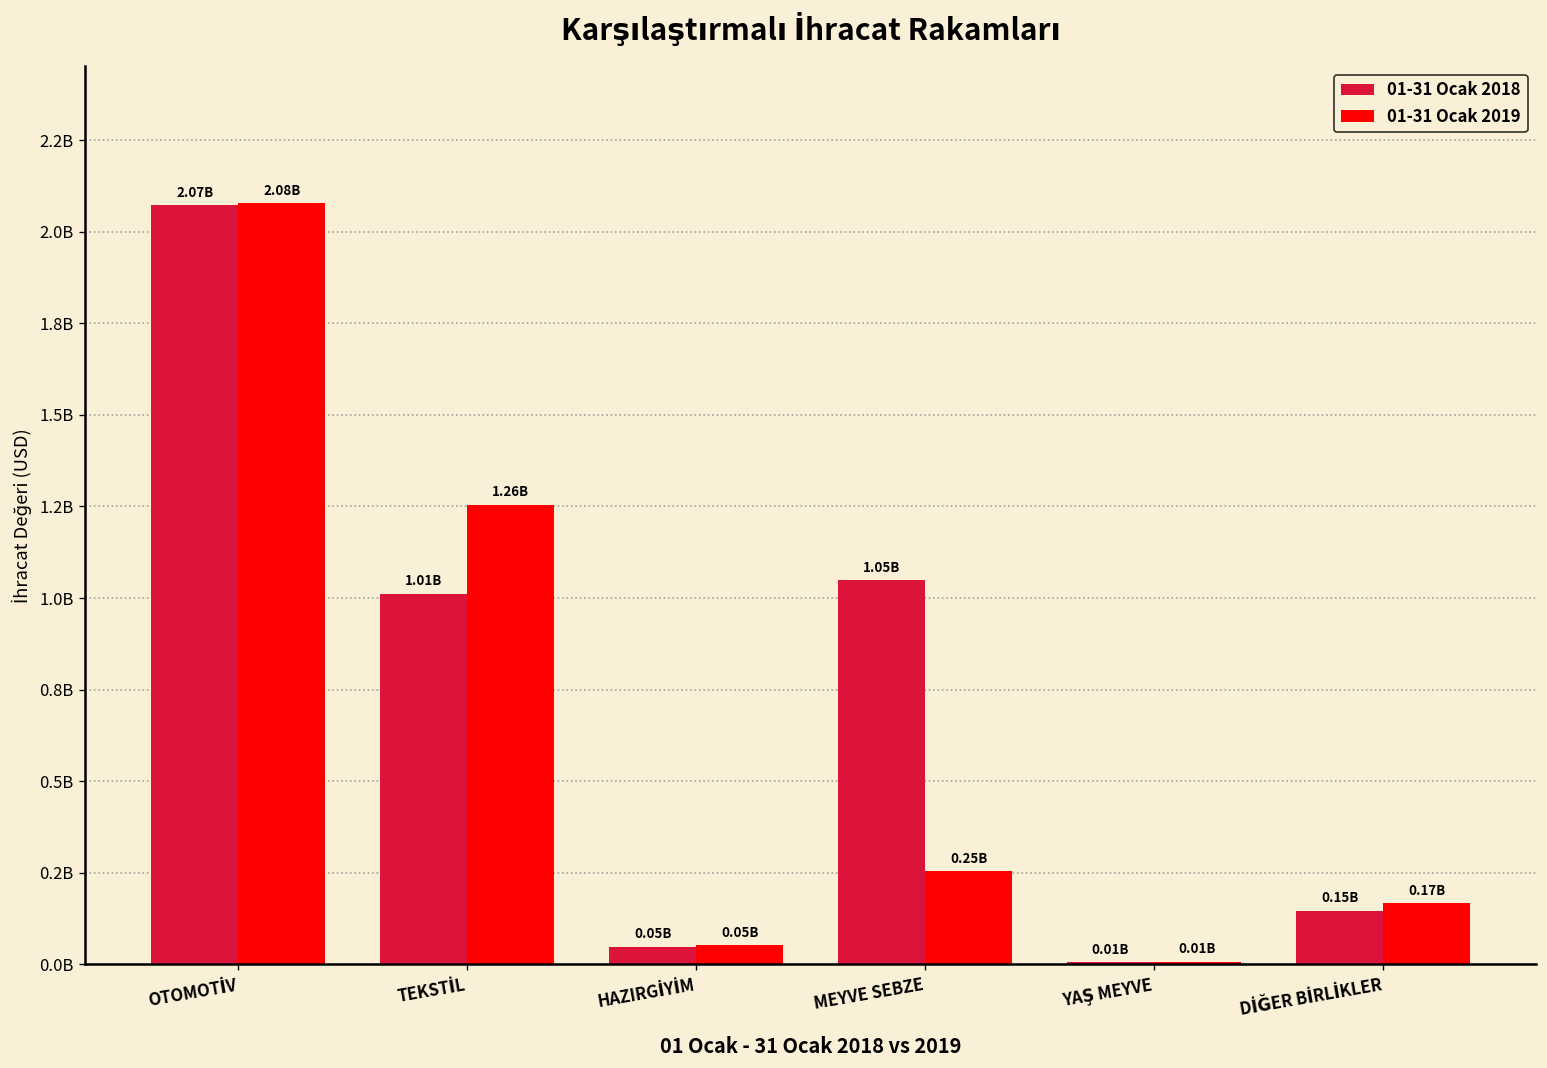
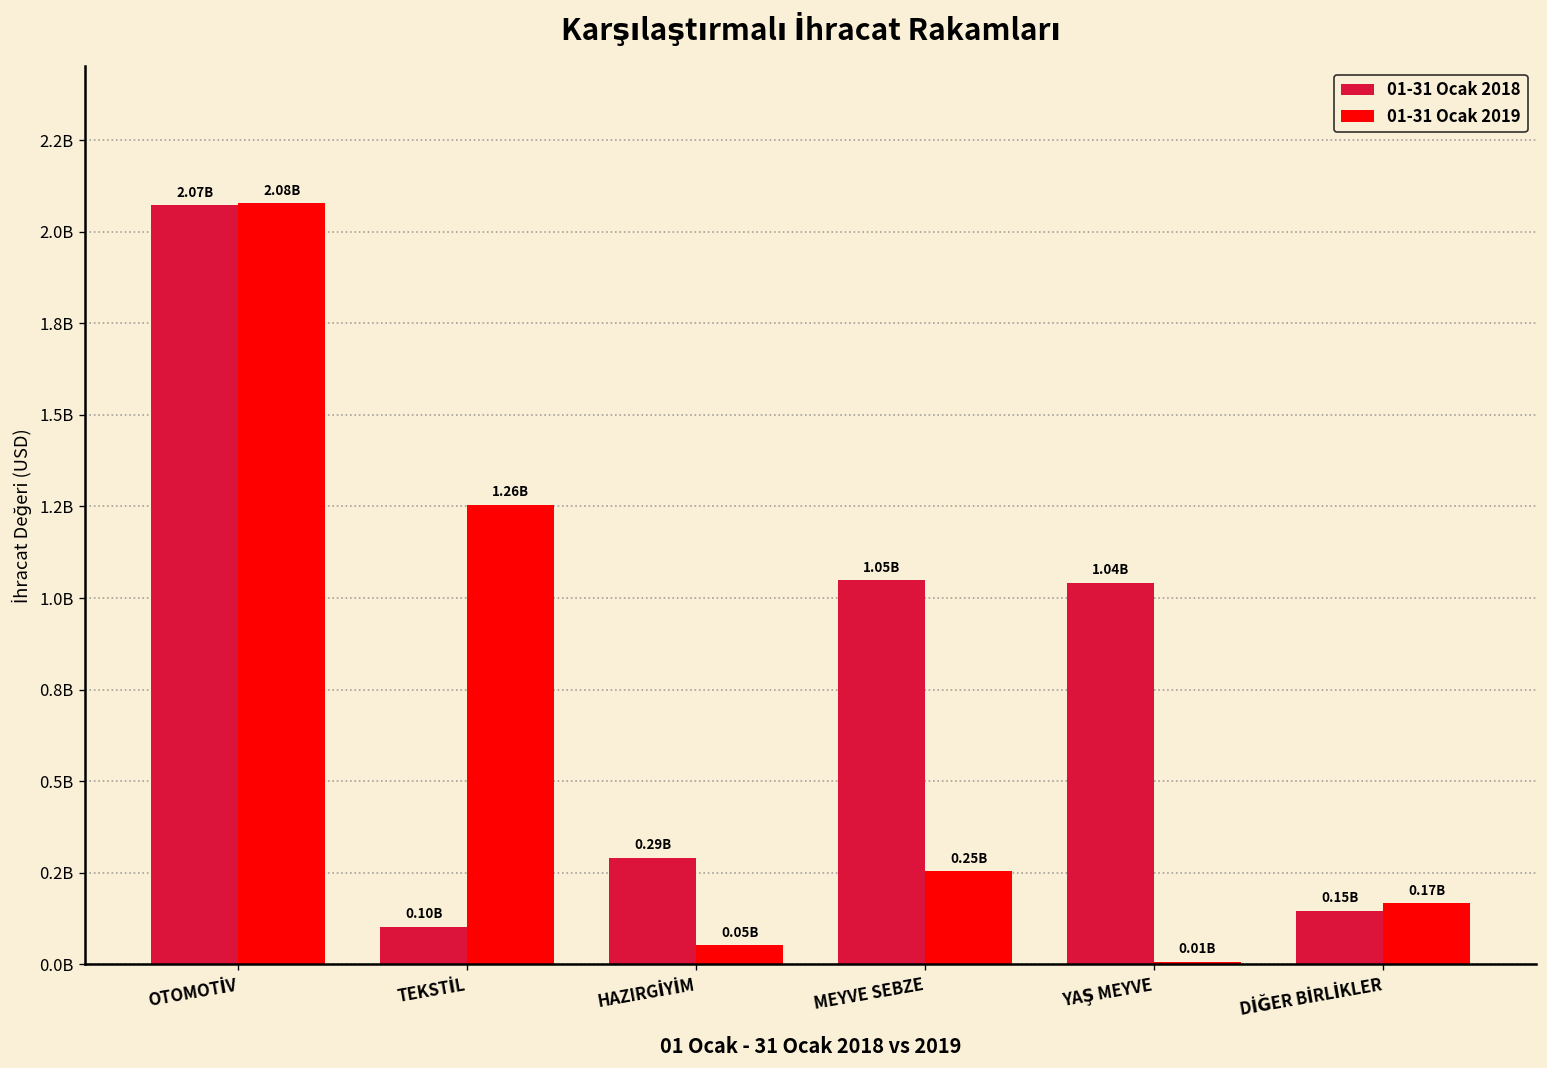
01-31 Ocak 2018, TEKSTİL: 1.01B -> 0.10B
01-31 Ocak 2018, HAZIRGİYİM: 0.05B -> 0.29B
01-31 Ocak 2018, YAŞ MEYVE: 0.01B -> 1.04B
